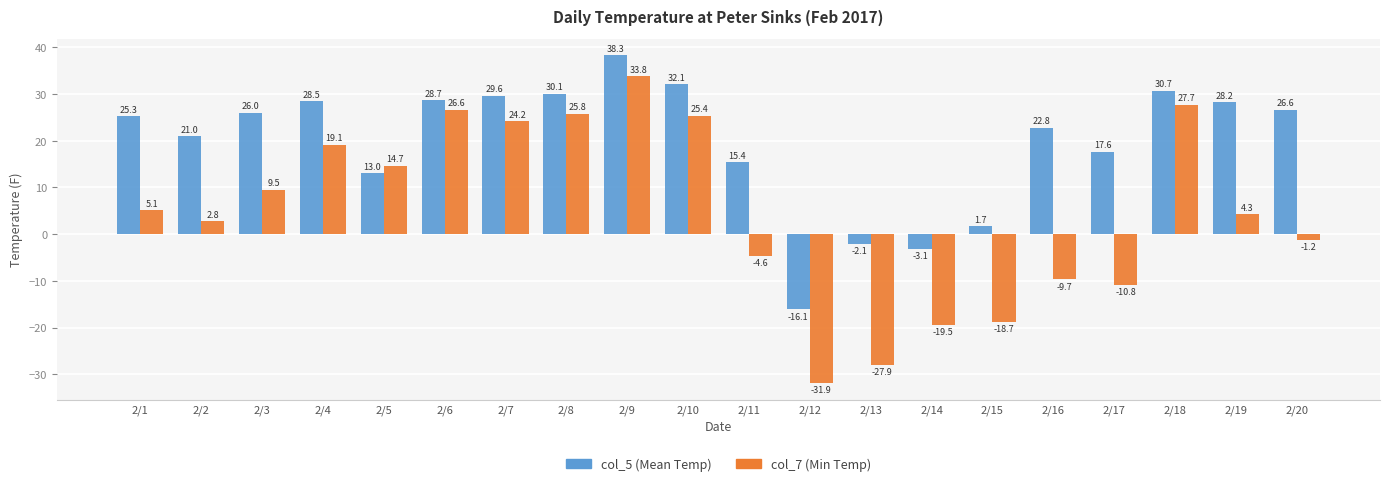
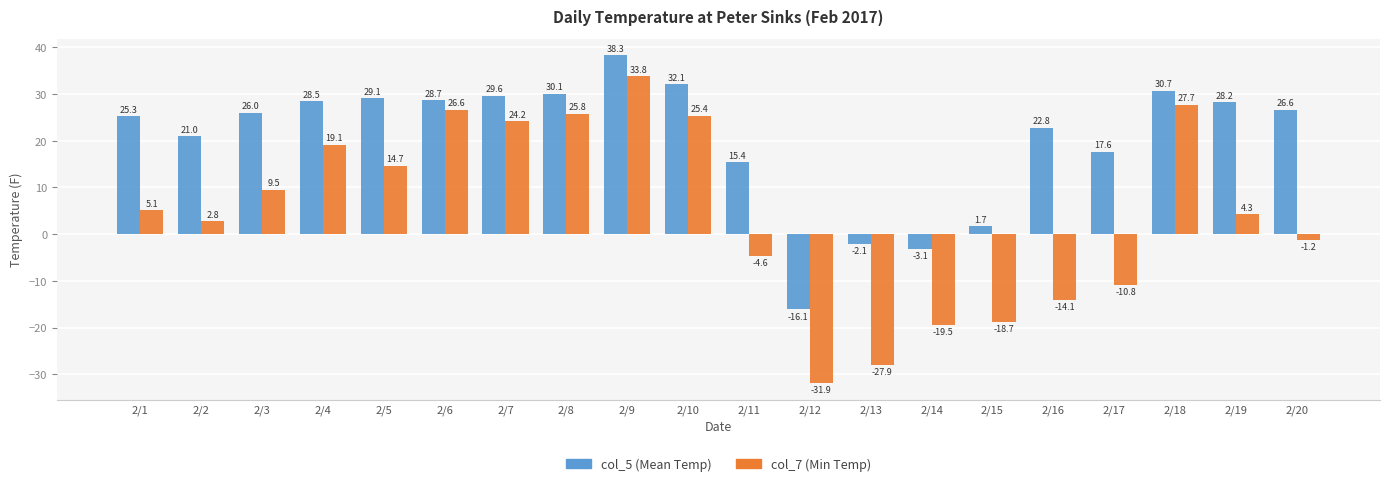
col_5 (Mean Temp), 2/5: 13.0 -> 29.1
col_7 (Min Temp), 2/16: -9.7 -> -14.1
